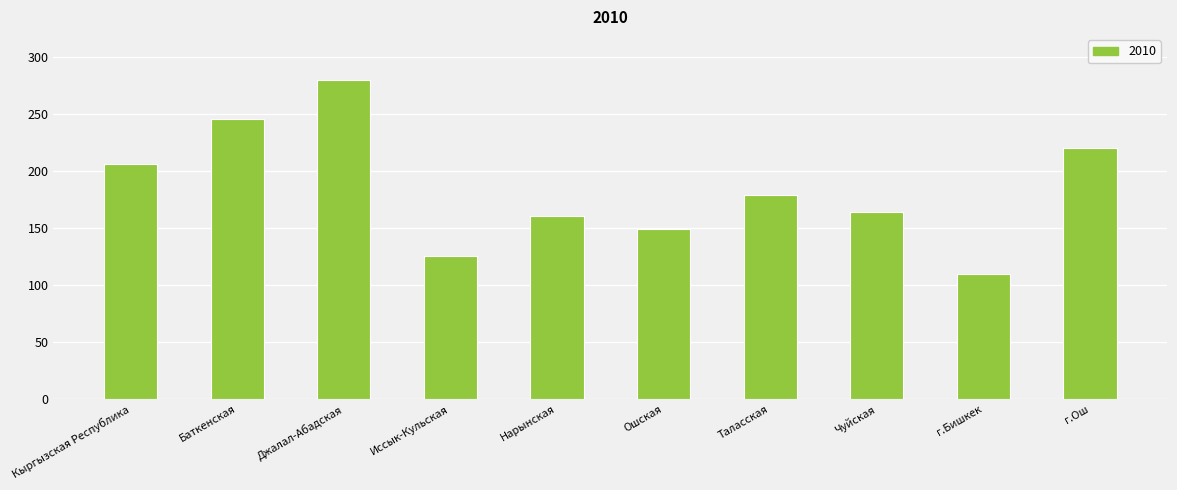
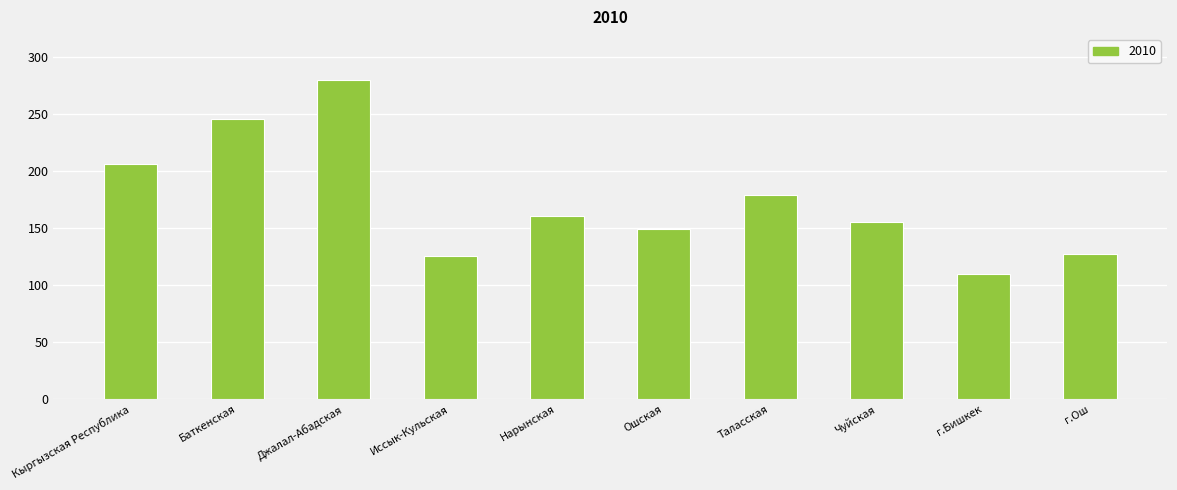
Чуйская: 164 -> 156
г.Ош: 220 -> 128
